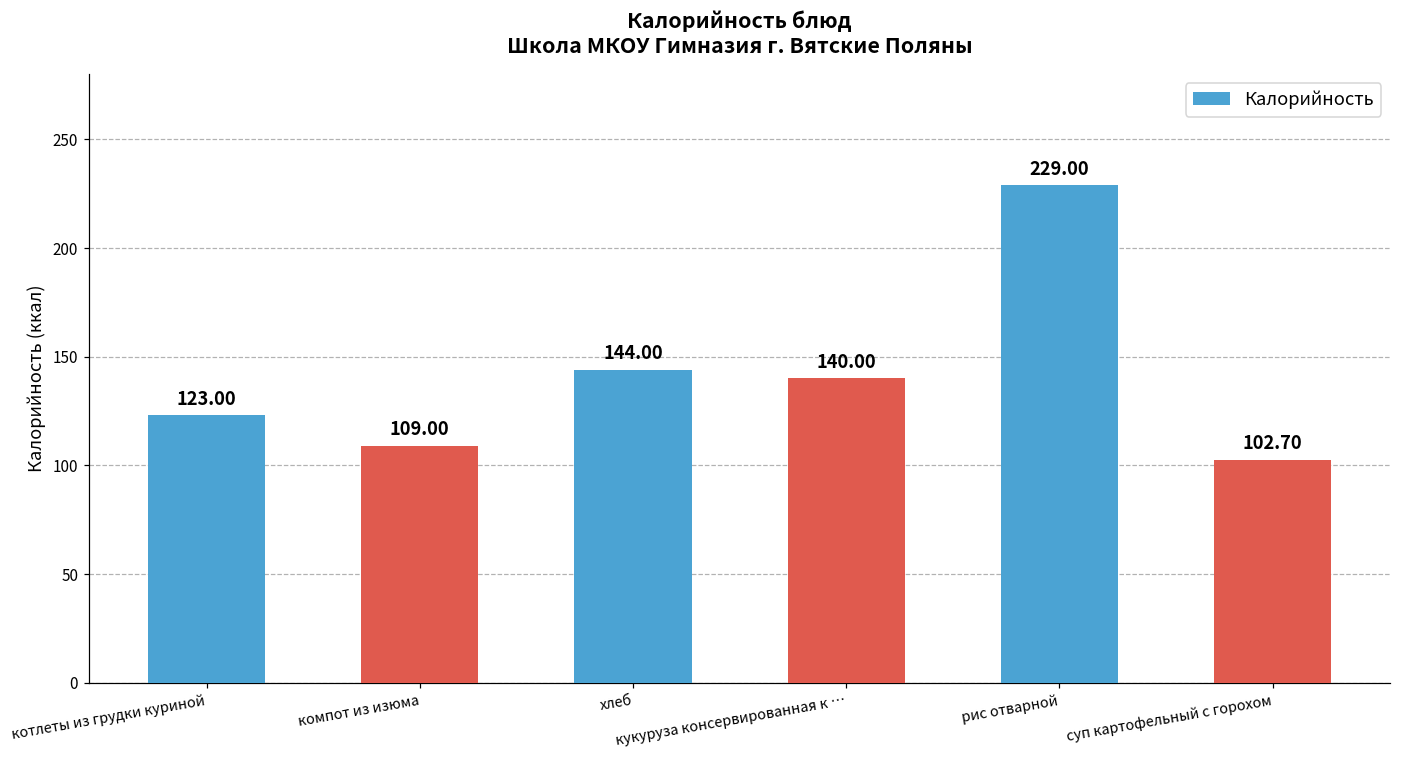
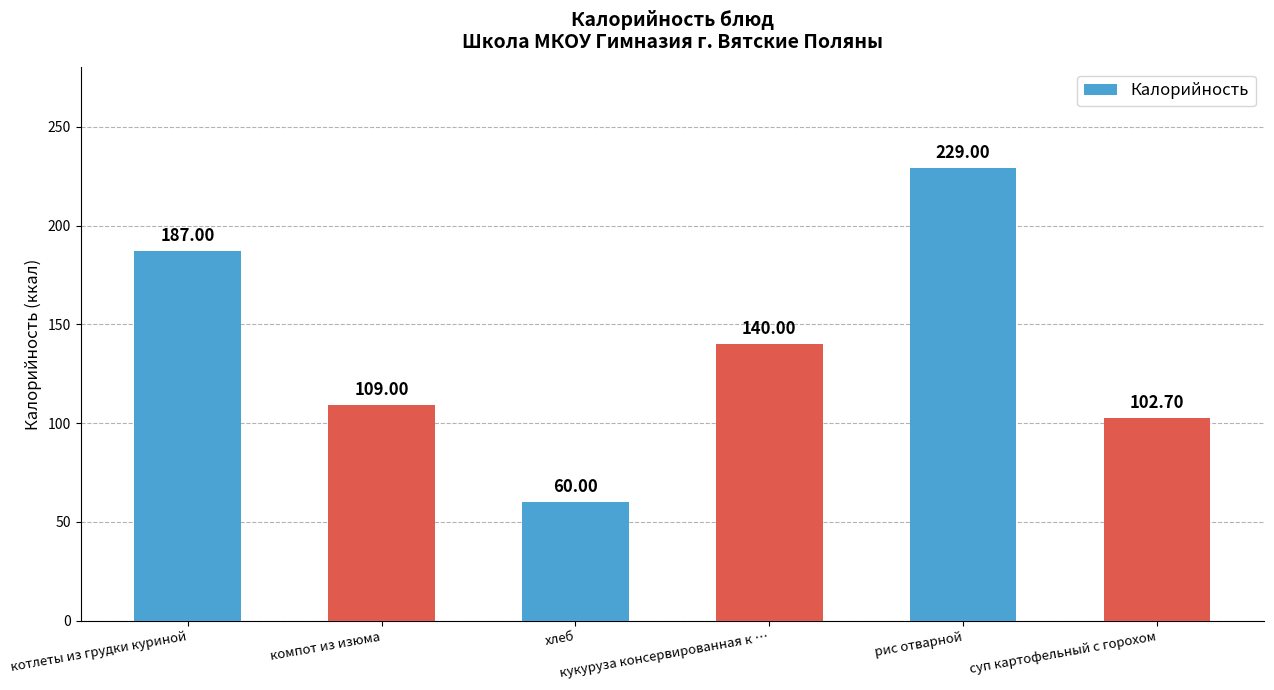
котлеты из грудки куриной: 123.00 -> 187.00
хлеб: 144.00 -> 60.00
